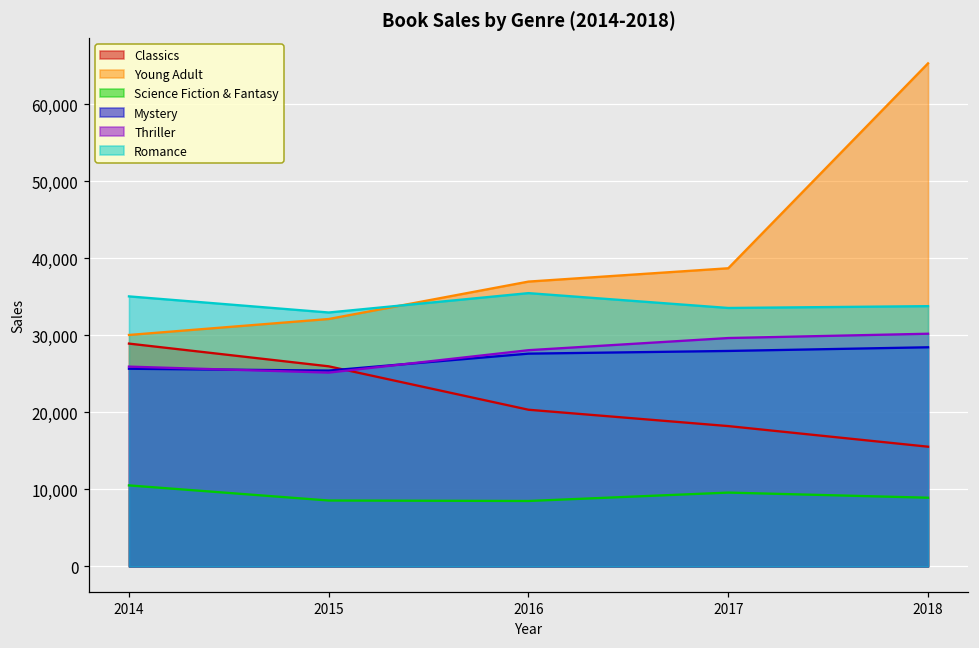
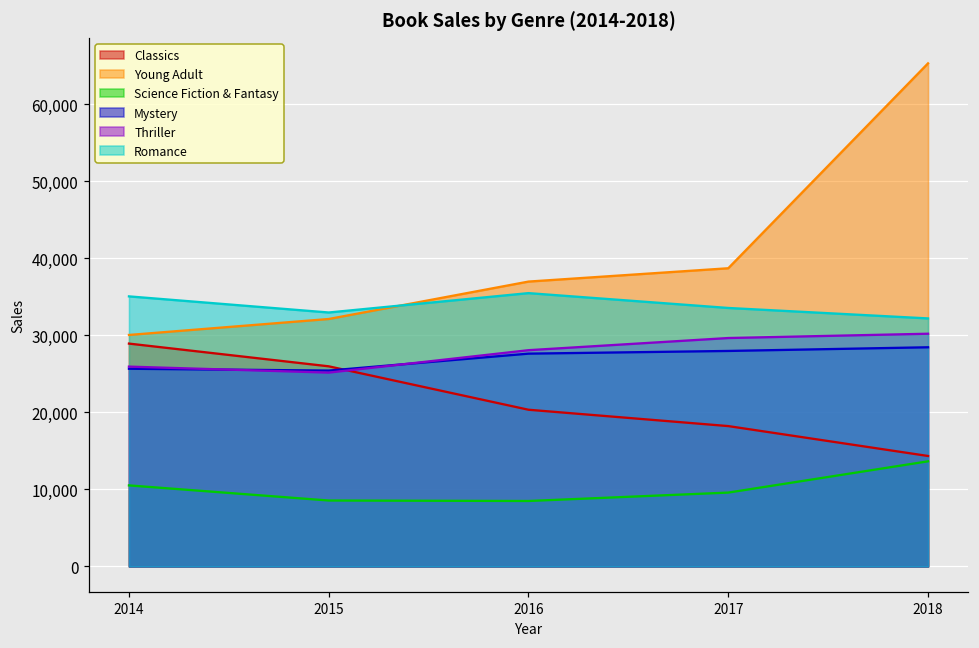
Classics, 2018: 16,000 -> 14,000
Science Fiction & Fantasy, 2018: 9,000 -> 14,000
Romance, 2018: 34,000 -> 32,000
